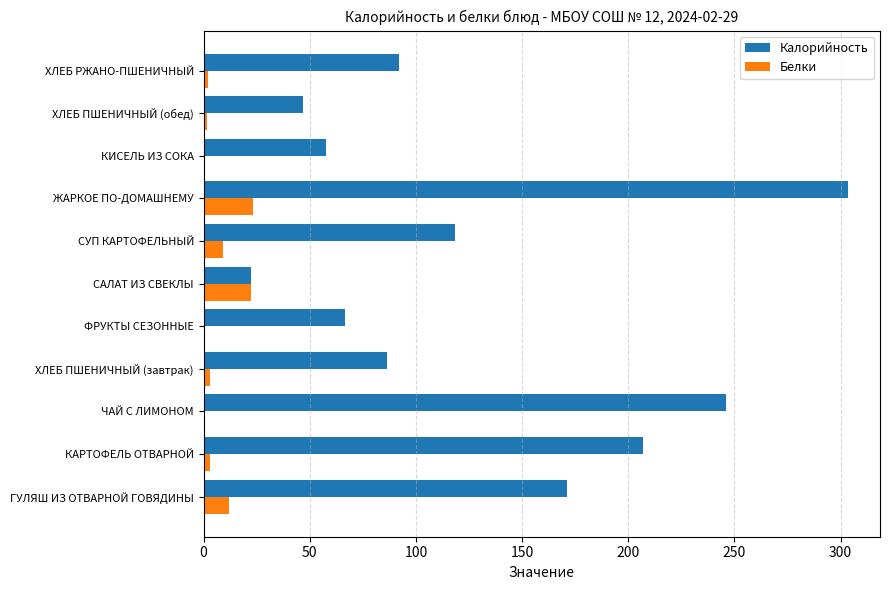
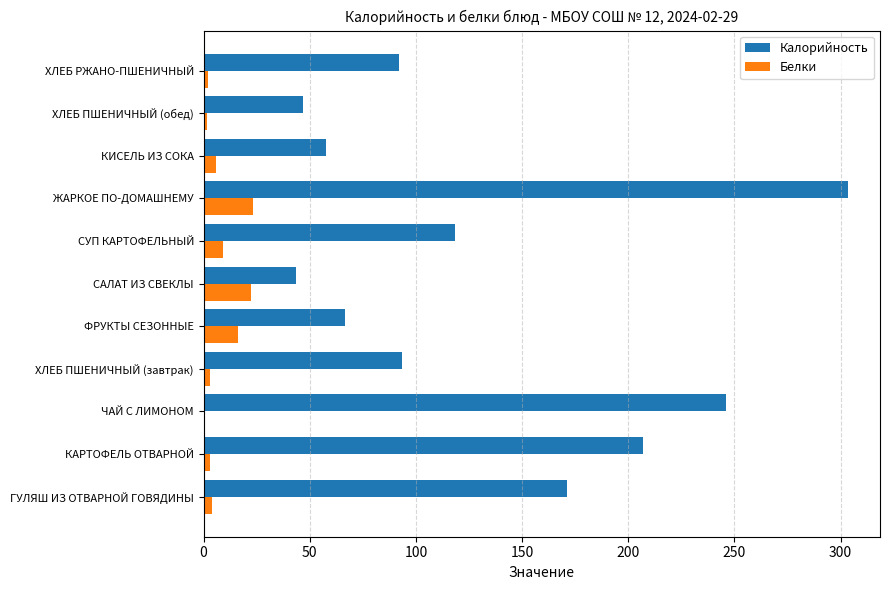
Белки, КИСЕЛЬ ИЗ СОКА: 0 -> 6
Калорийность, САЛАТ ИЗ СВЕКЛЫ: 22 -> 44
Белки, ФРУКТЫ СЕЗОННЫЕ: 1 -> 16
Калорийность, ХЛЕБ ПШЕНИЧНЫЙ (завтрак): 86 -> 94
Белки, ГУЛЯШ ИЗ ОТВАРНОЙ ГОВЯДИНЫ: 12 -> 4
